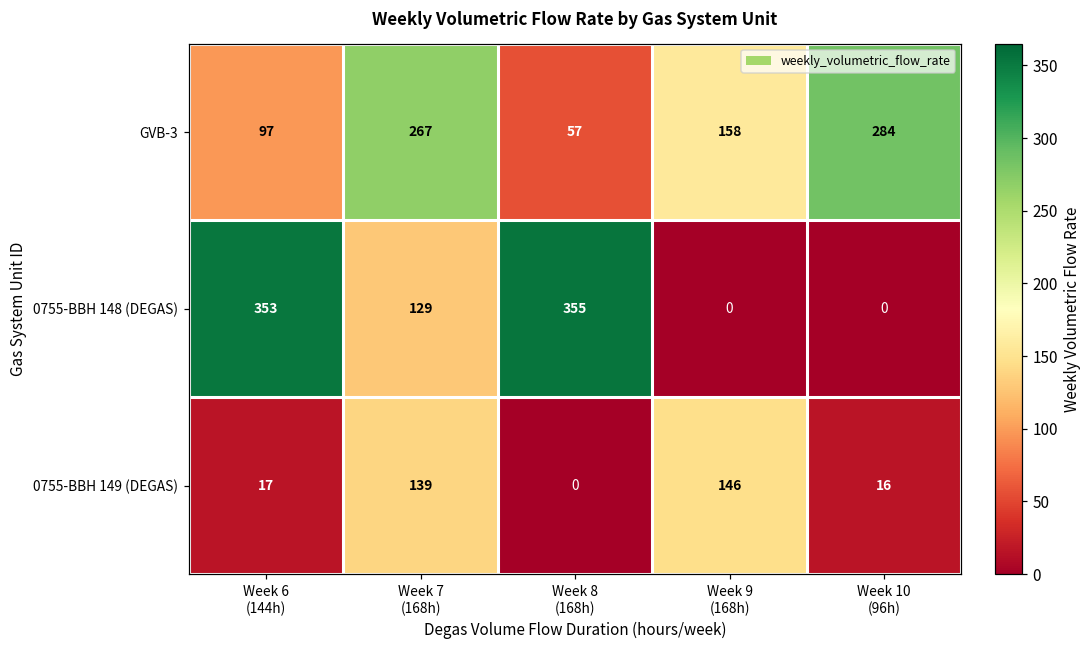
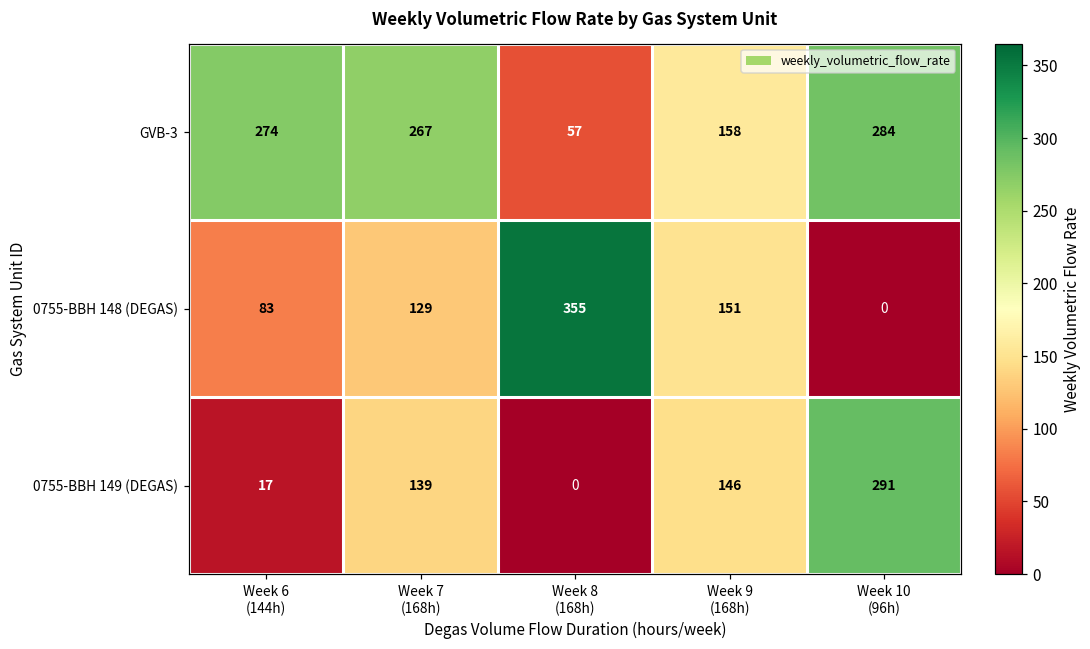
GVB-3, Week 6 (144h): 97 -> 274
0755-BBH 148 (DEGAS), Week 6 (144h): 353 -> 83
0755-BBH 148 (DEGAS), Week 9 (168h): 0 -> 151
0755-BBH 149 (DEGAS), Week 10 (96h): 16 -> 291
